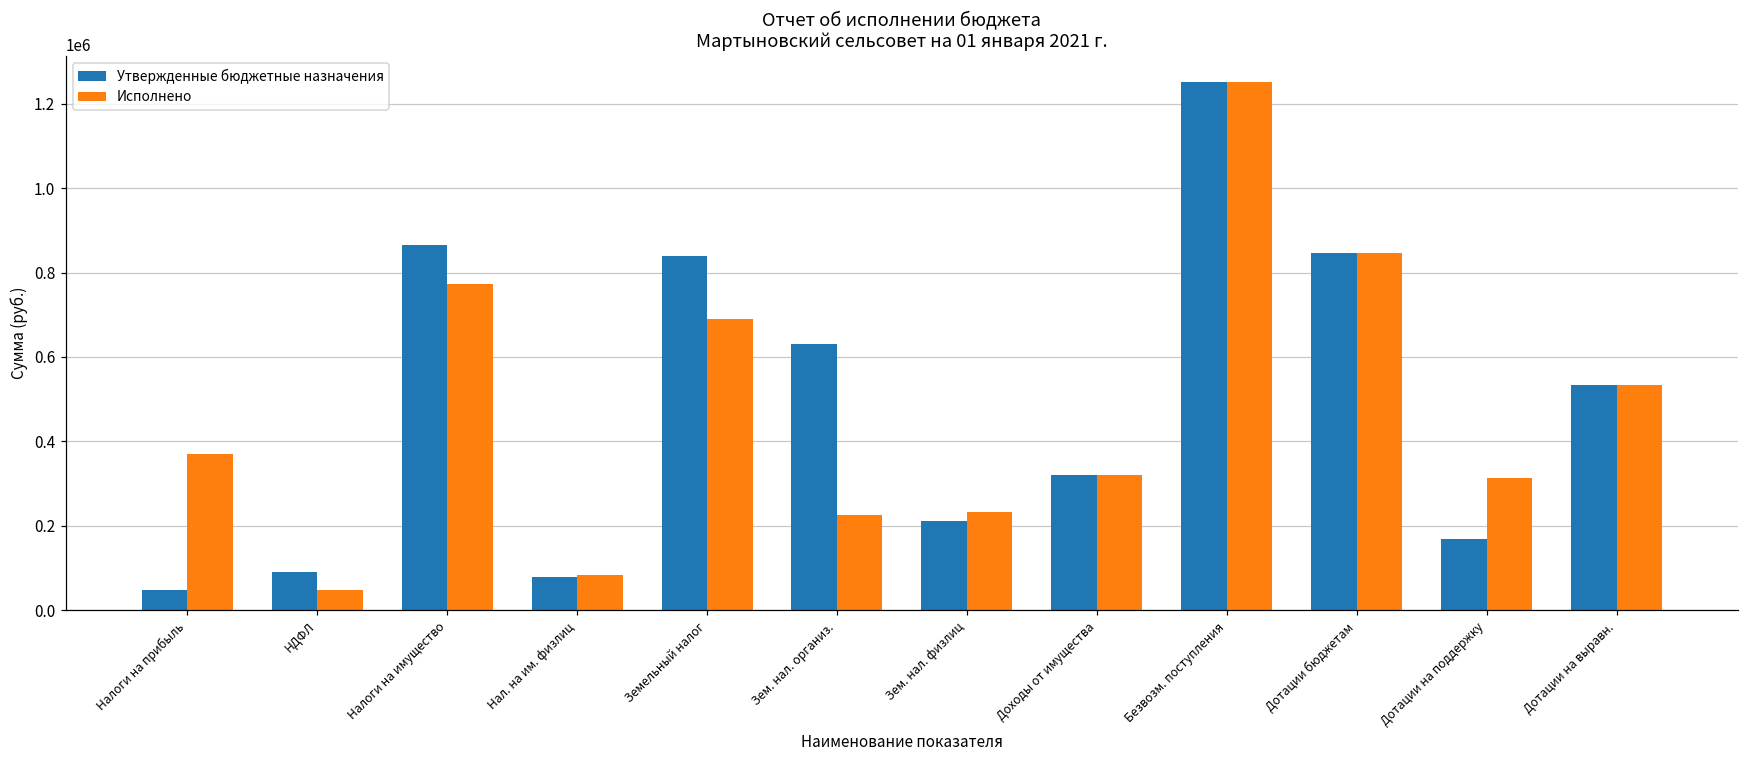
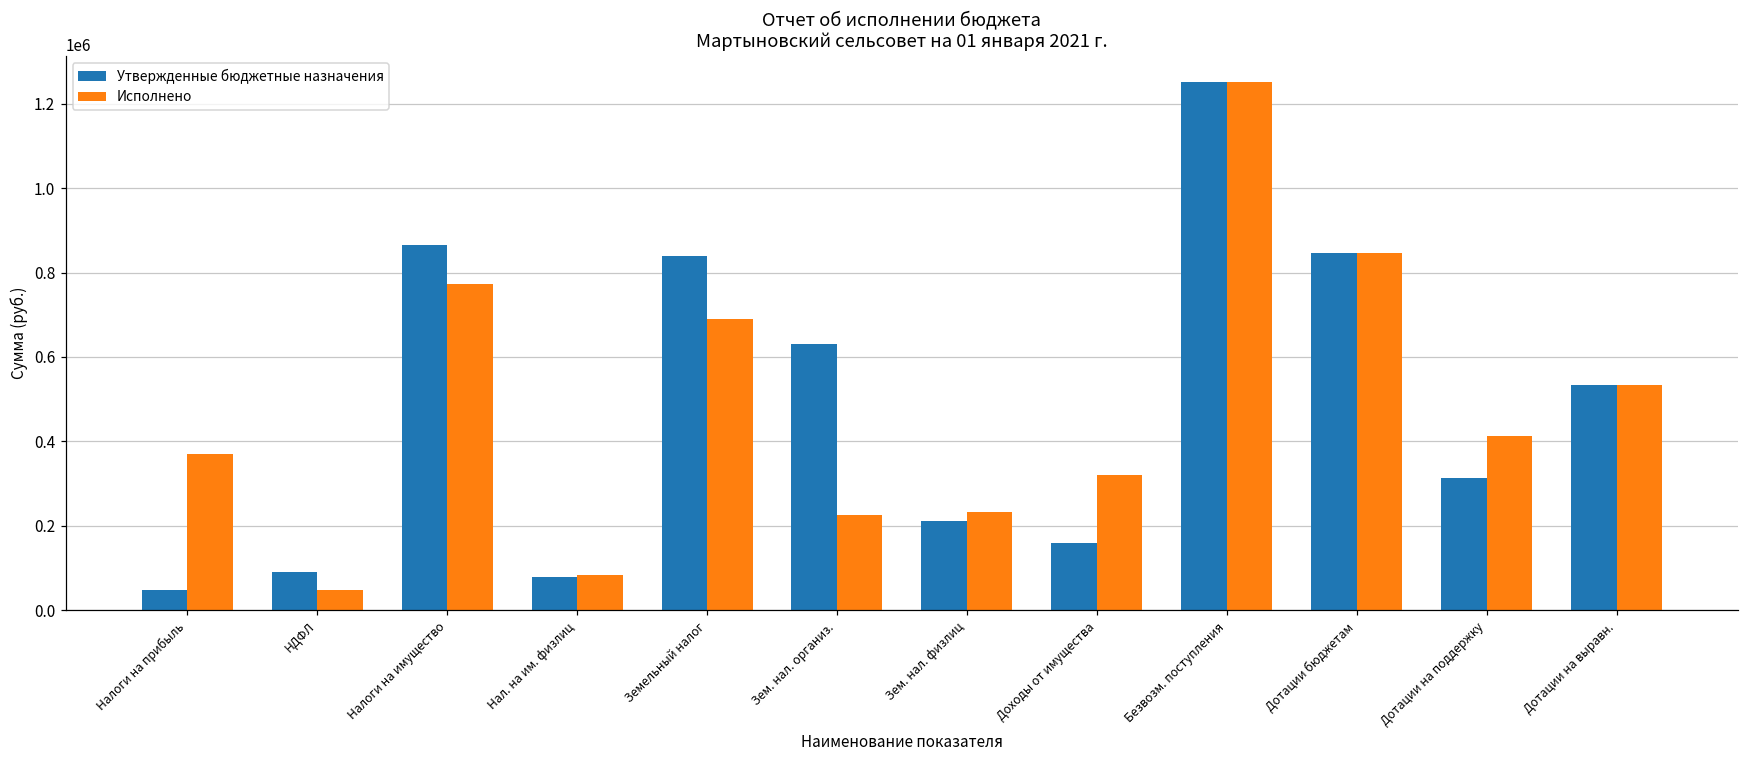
Утвержденные бюджетные назначения, Доходы от имущества: 320000 -> 160000
Утвержденные бюджетные назначения, Дотации на поддержку: 170000 -> 310000
Исполнено, Дотации на поддержку: 310000 -> 410000
